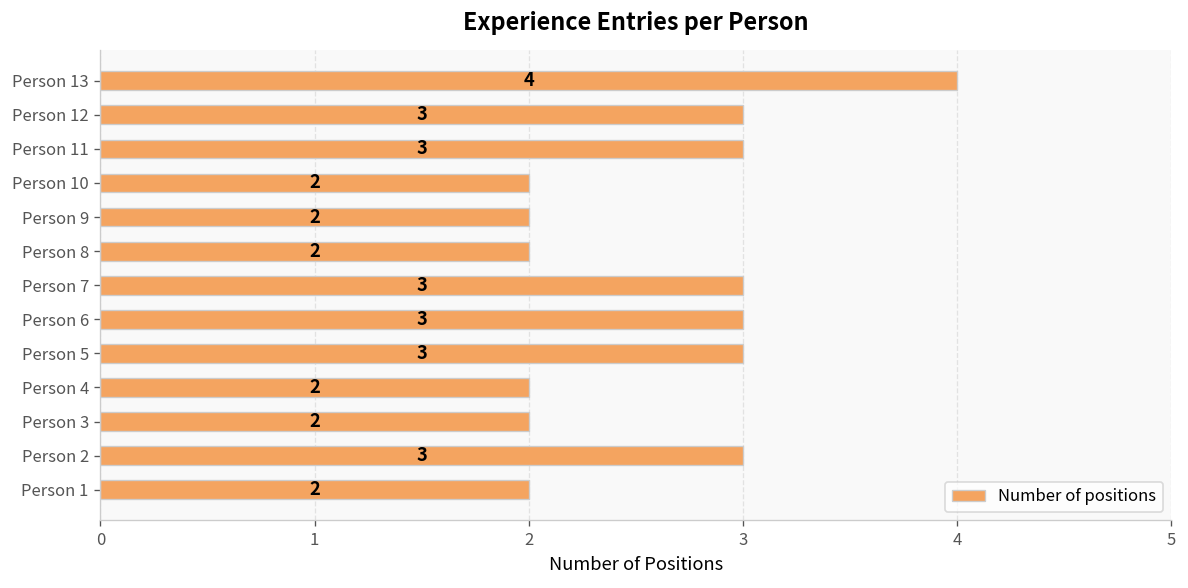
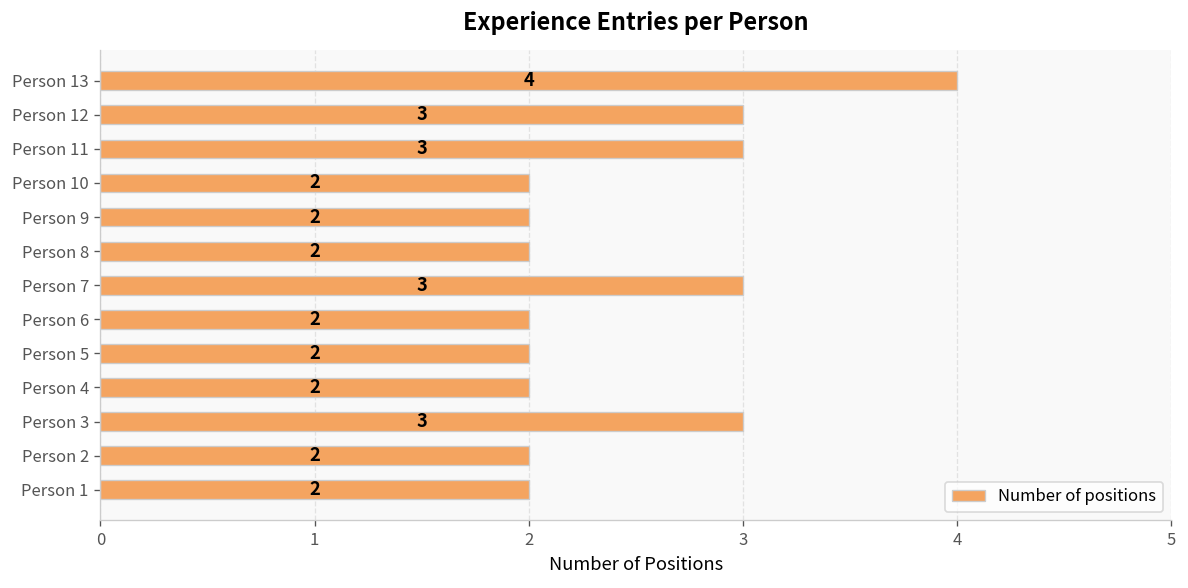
Person 6: 3 -> 2
Person 5: 3 -> 2
Person 3: 2 -> 3
Person 2: 3 -> 2
